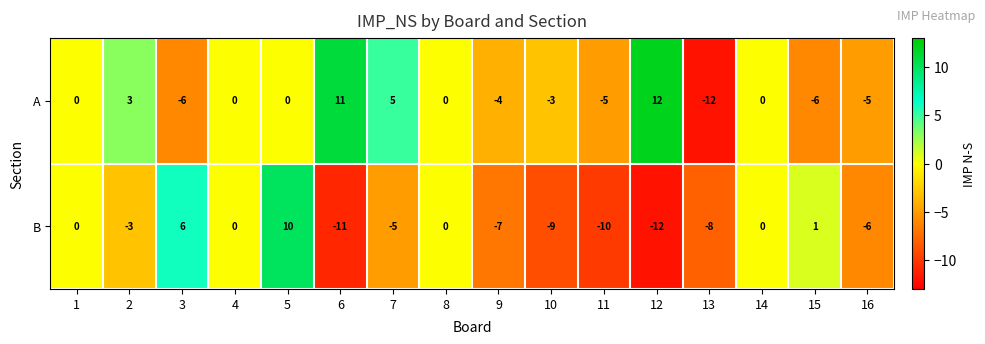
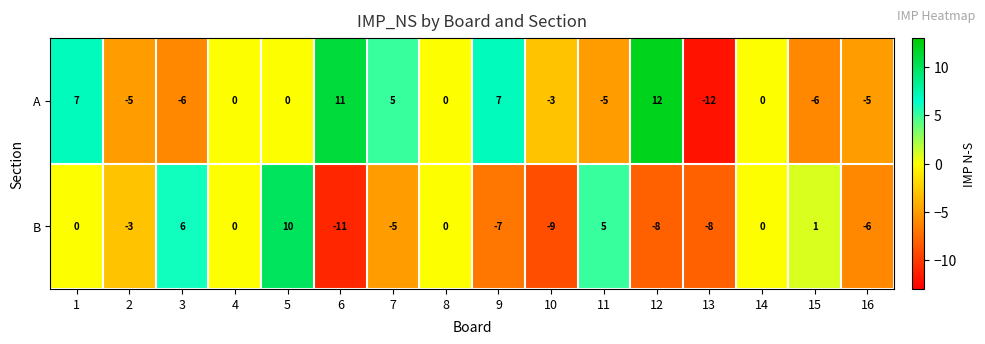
A, 1: 0 -> 7
A, 2: 3 -> -5
A, 9: -4 -> 7
B, 11: -10 -> 5
B, 12: -12 -> -8
